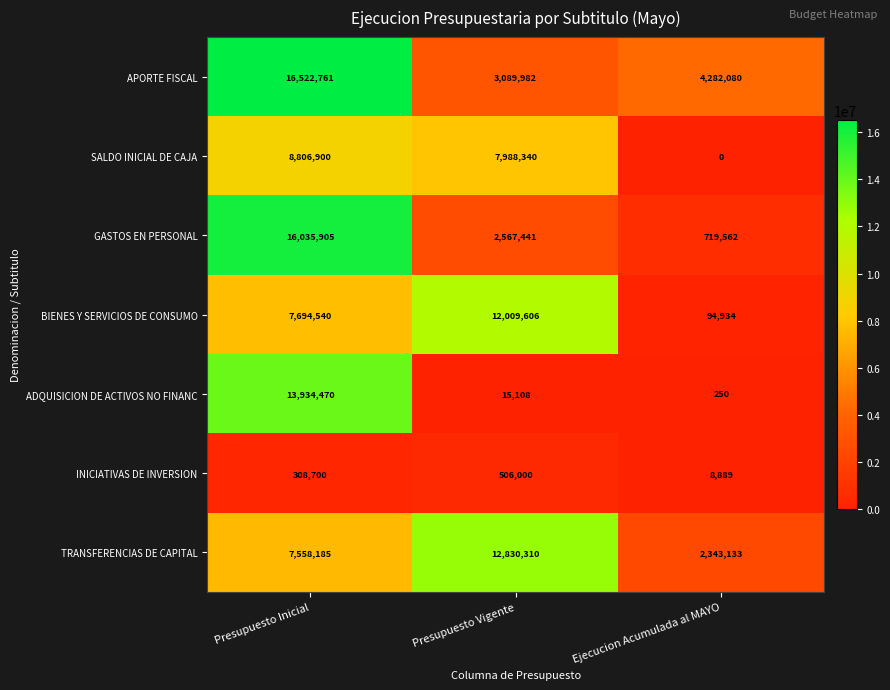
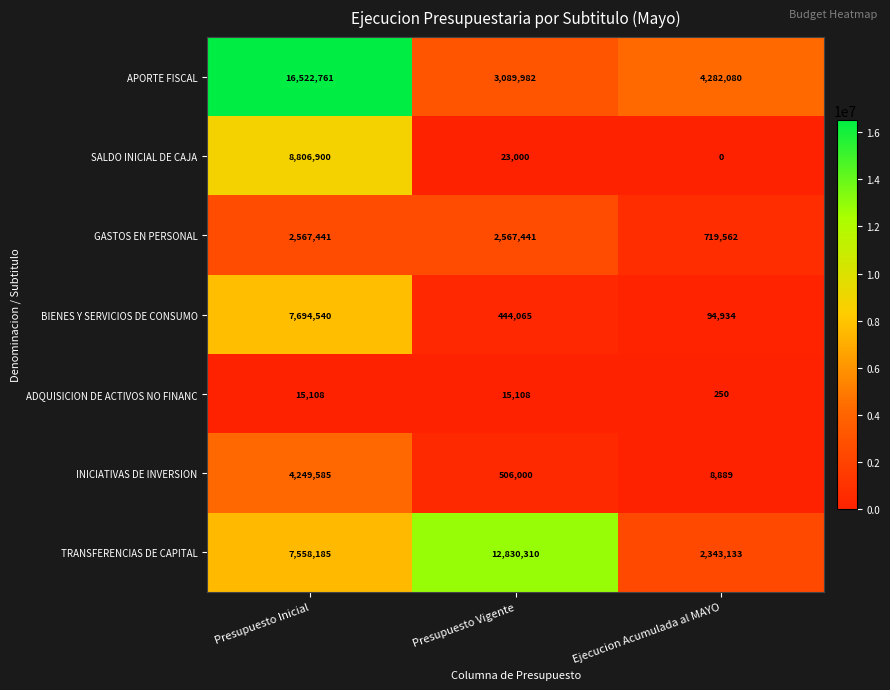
SALDO INICIAL DE CAJA, Presupuesto Vigente: 7,988,340 -> 23,000
GASTOS EN PERSONAL, Presupuesto Inicial: 16,035,905 -> 2,567,441
BIENES Y SERVICIOS DE CONSUMO, Presupuesto Vigente: 12,009,606 -> 444,065
ADQUISICION DE ACTIVOS NO FINANC, Presupuesto Inicial: 13,934,470 -> 15,108
INICIATIVAS DE INVERSION, Presupuesto Inicial: 308,700 -> 4,249,585
